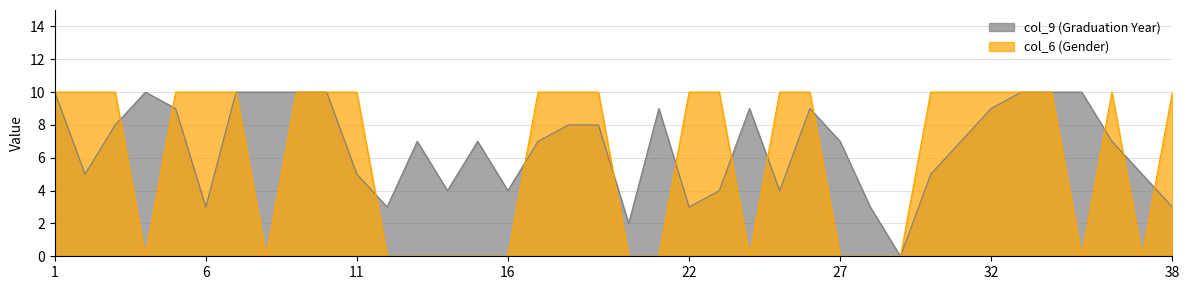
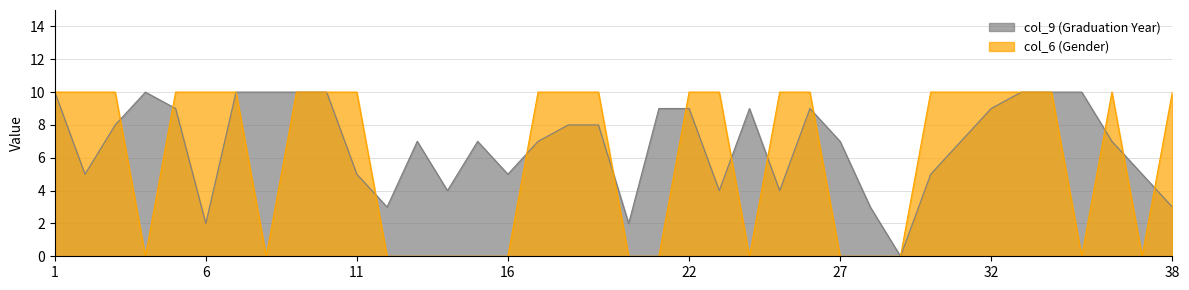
col_9 (Graduation Year), 6: 3.0 -> 2.0
col_9 (Graduation Year), 16: 4.0 -> 5.0
col_9 (Graduation Year), 22: 3.0 -> 9.0
